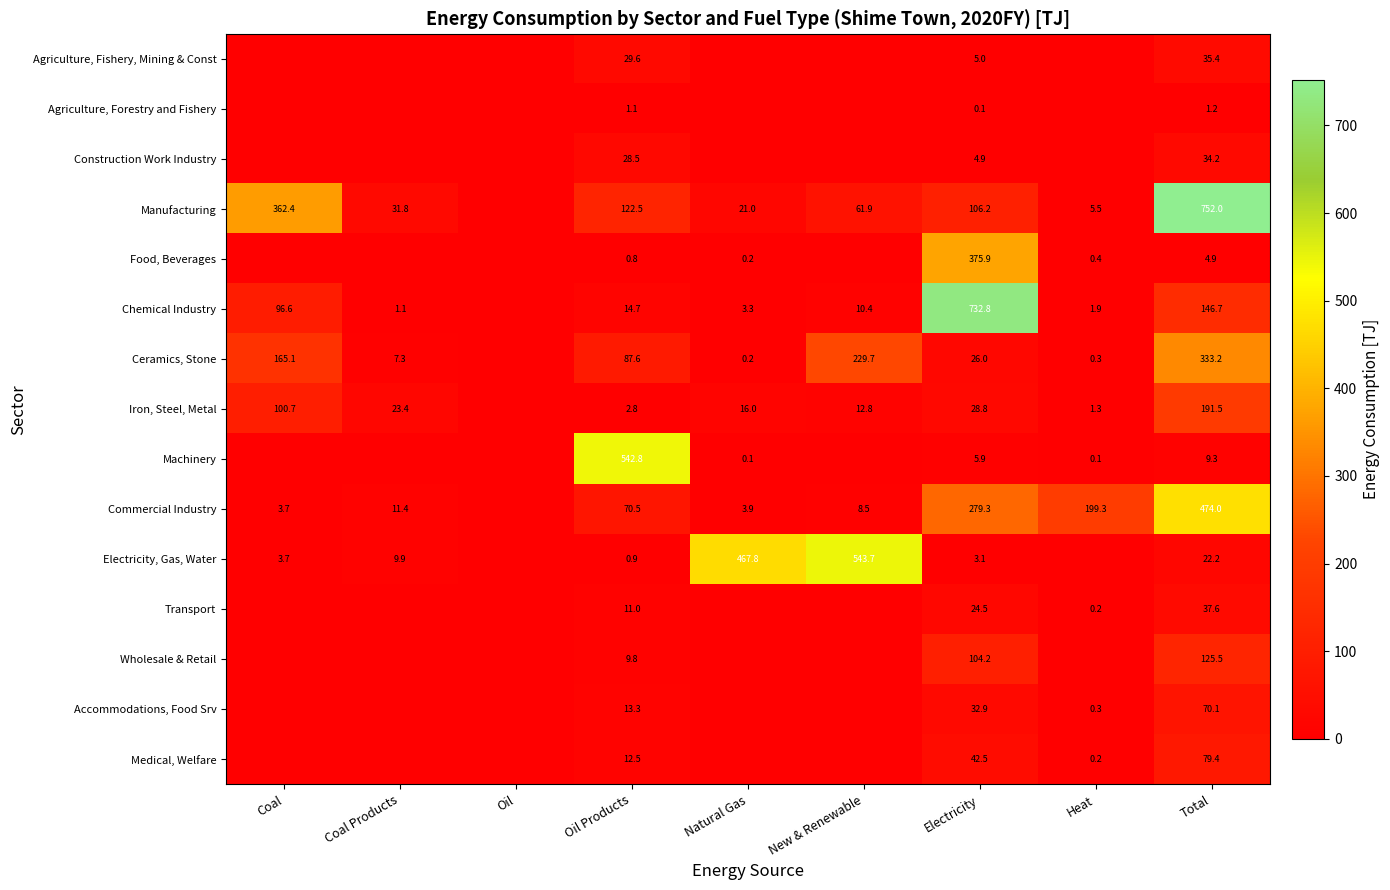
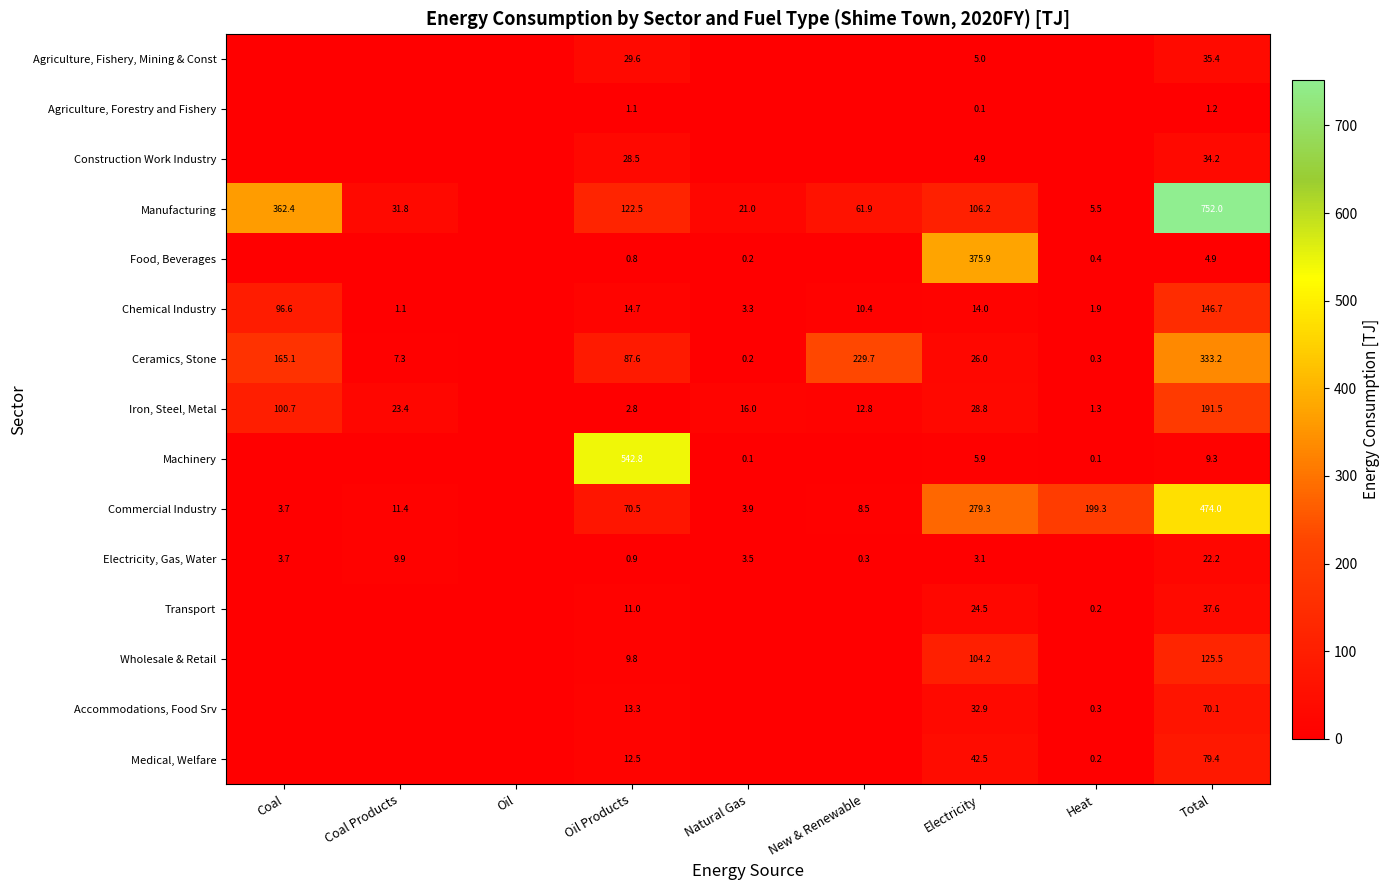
Chemical Industry, Electricity: 732.8 -> 14.0
Electricity, Gas, Water, Natural Gas: 467.8 -> 3.5
Electricity, Gas, Water, New & Renewable: 543.7 -> 0.3
